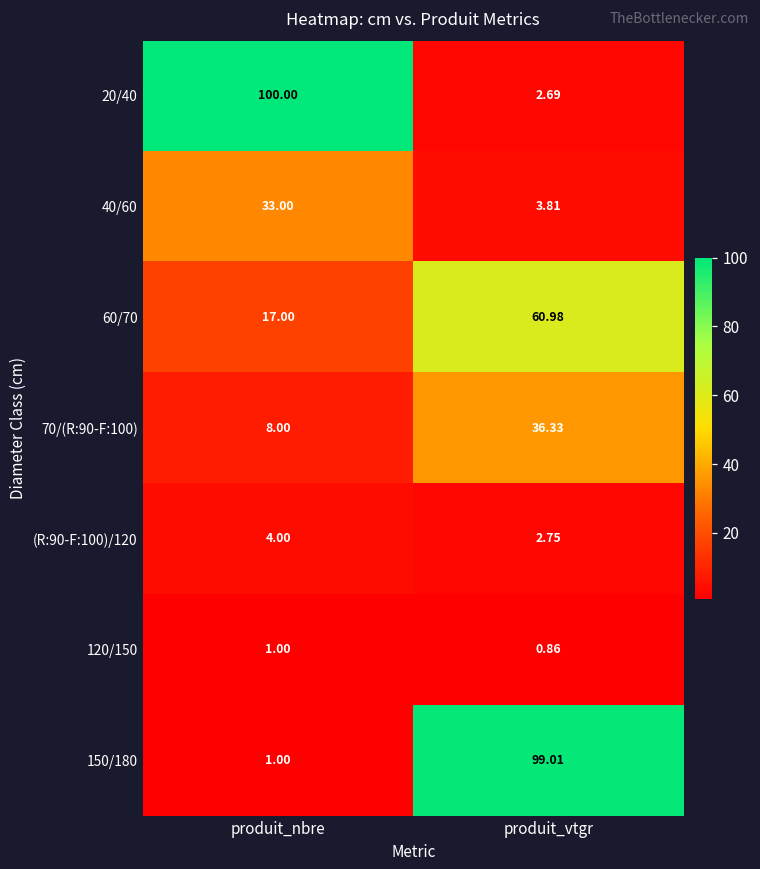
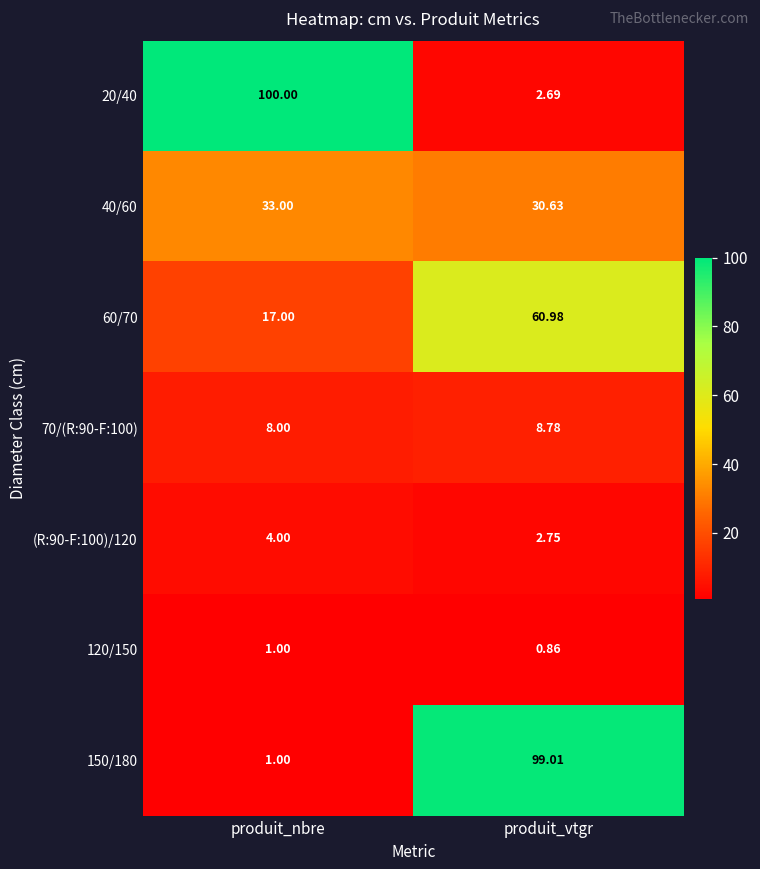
40/60, produit_vtgr: 3.81 -> 30.63
70/(R:90-F:100), produit_vtgr: 36.33 -> 8.78
